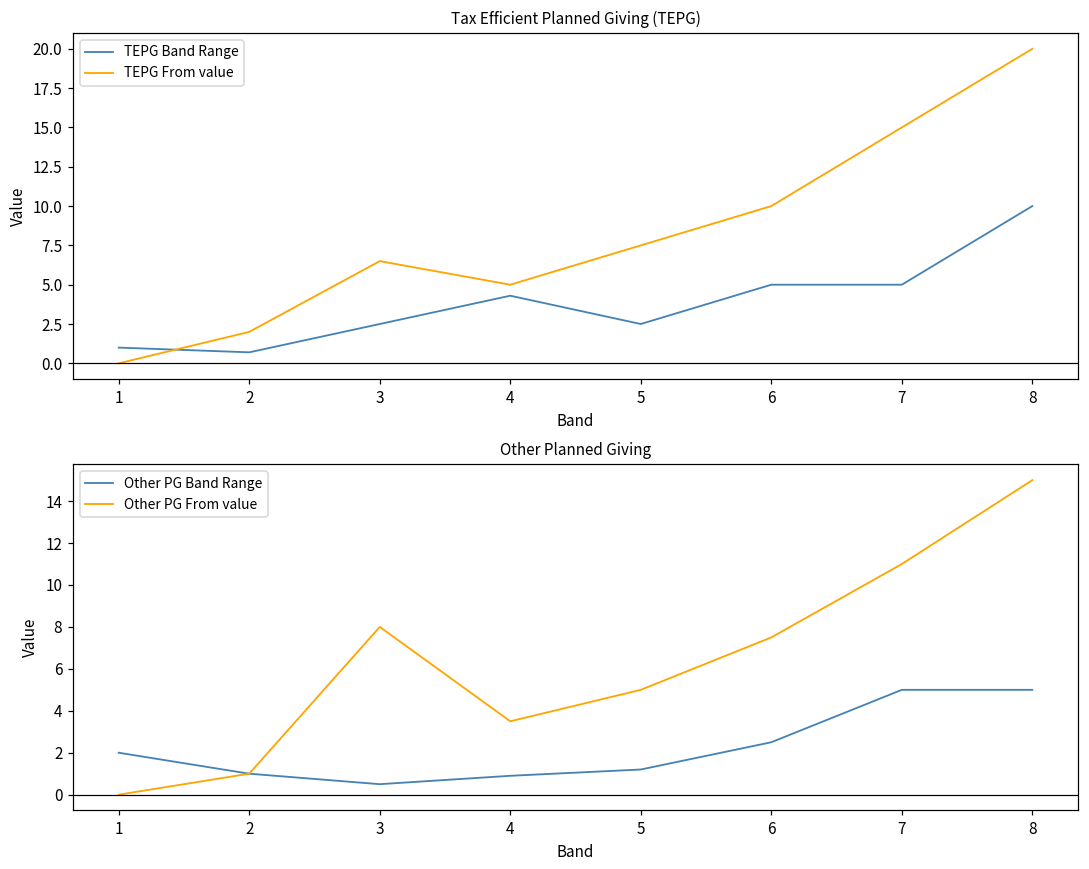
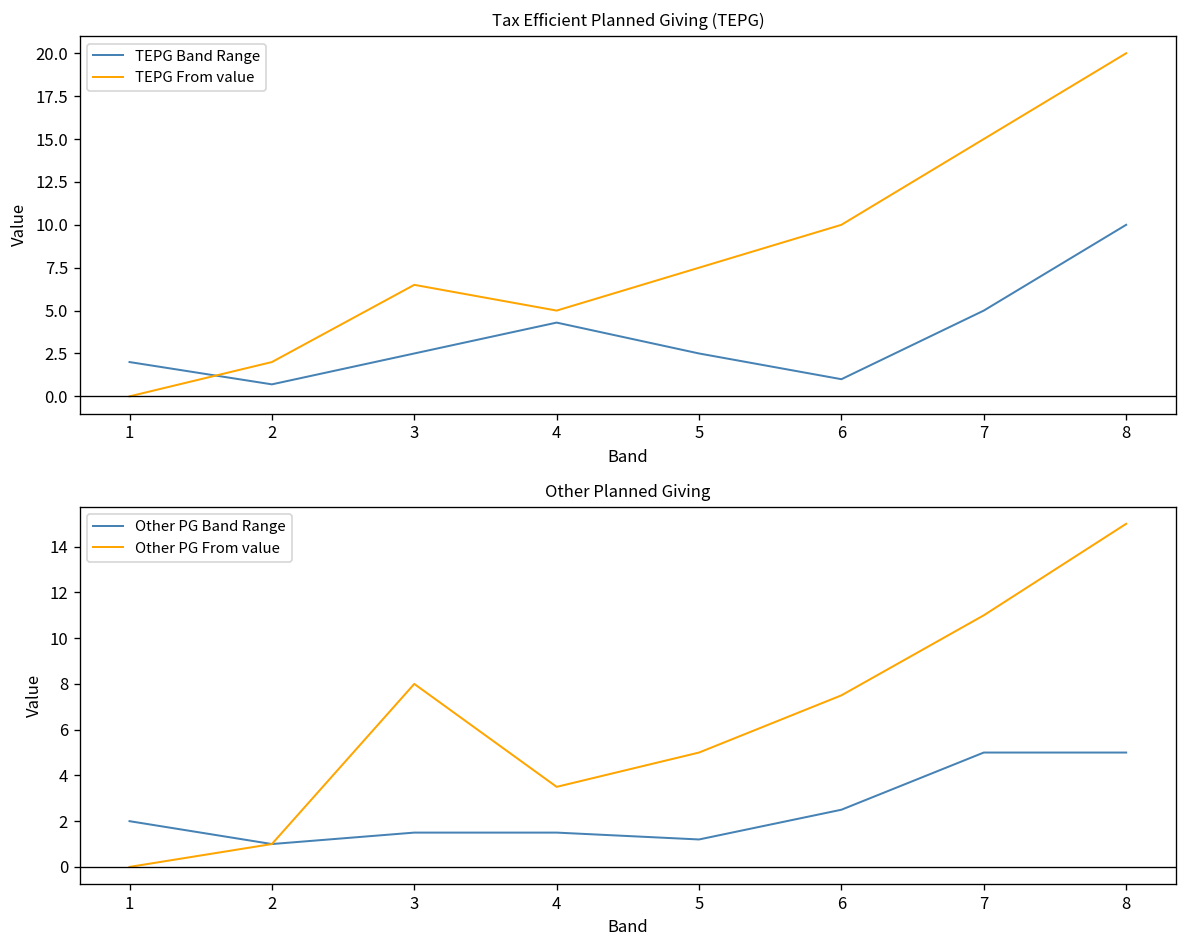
Tax Efficient Planned Giving (TEPG), TEPG Band Range, 1: 1 -> 2
Tax Efficient Planned Giving (TEPG), TEPG Band Range, 6: 5 -> 1
Other Planned Giving, Other PG Band Range, 3: 0.5 -> 1.5
Other Planned Giving, Other PG Band Range, 4: 0.9 -> 1.5
